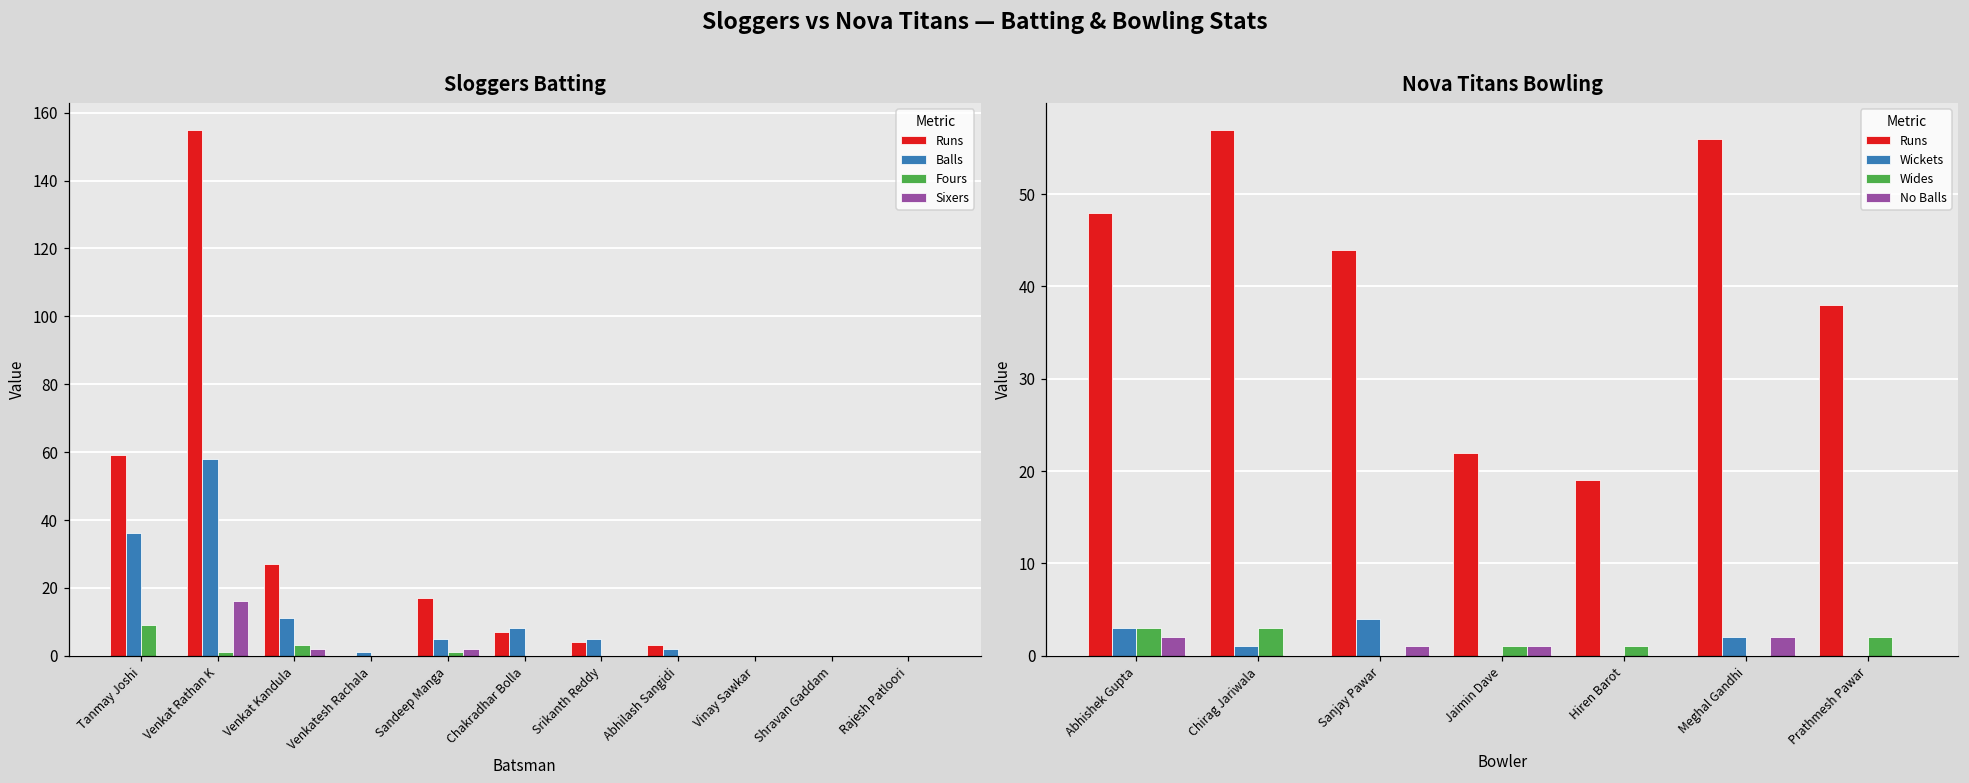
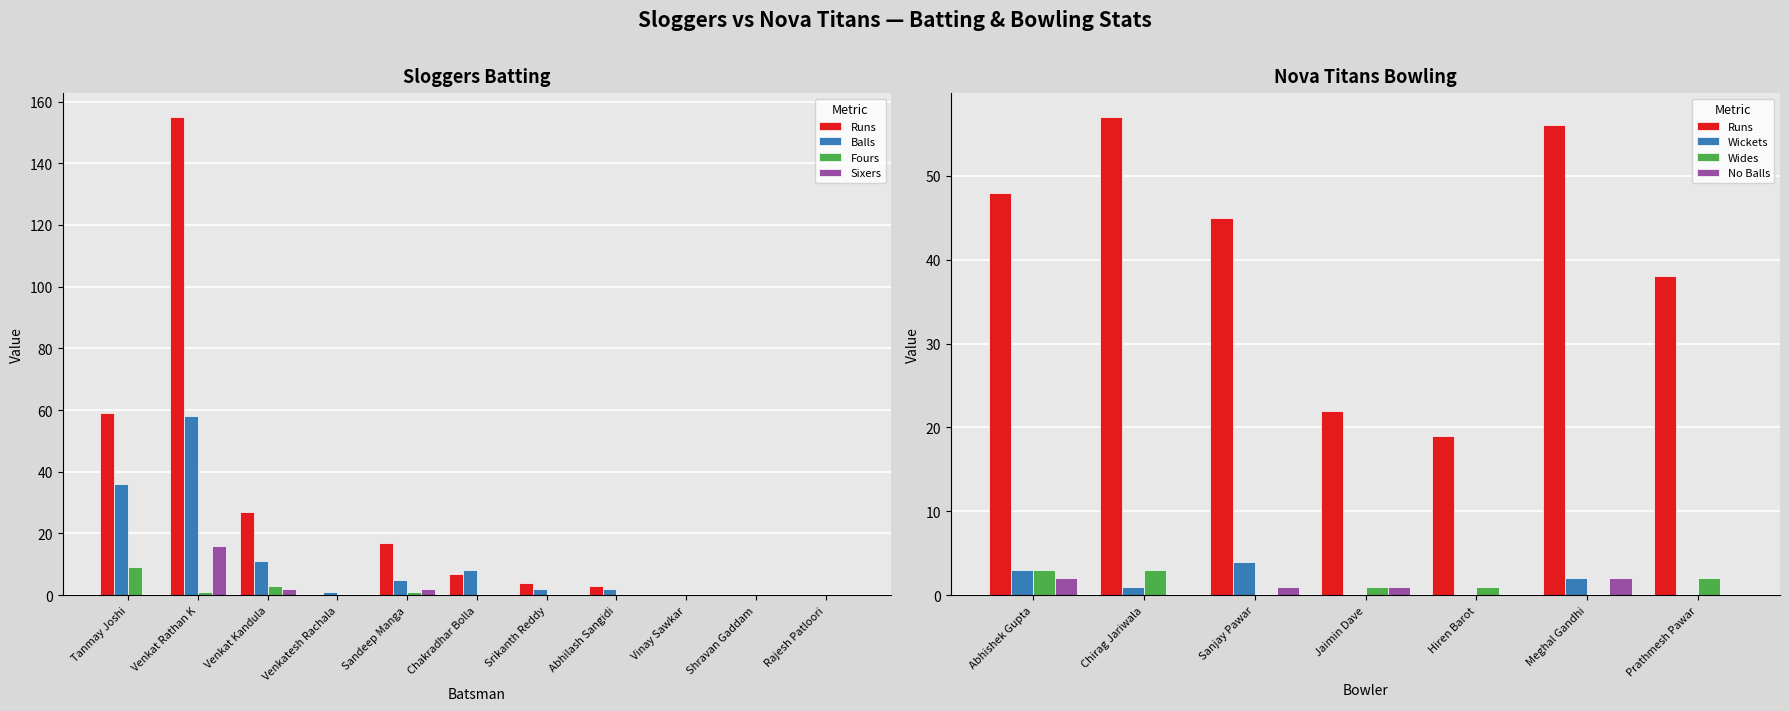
Sloggers Batting, Balls, Srikanth Reddy: 5 -> 2
Nova Titans Bowling, Runs, Sanjay Pawar: 44 -> 45
